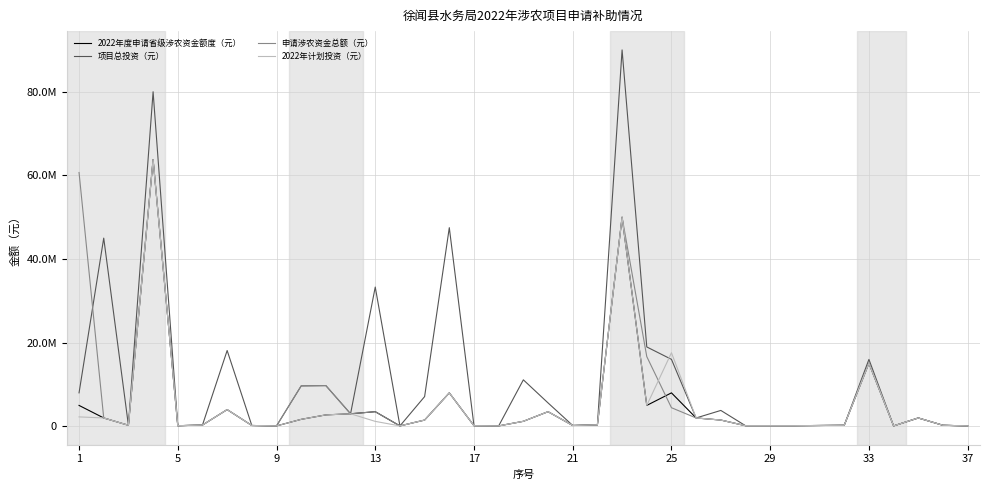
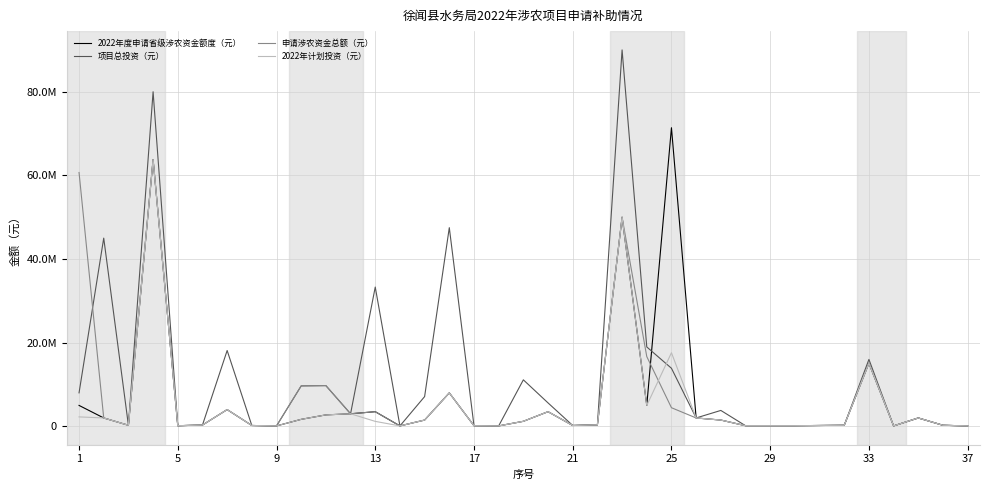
2022年度申请省级涉农资金额度（元）, 25: 8000000 -> 71000000
项目总投资（元）, 25: 16000000 -> 14000000
